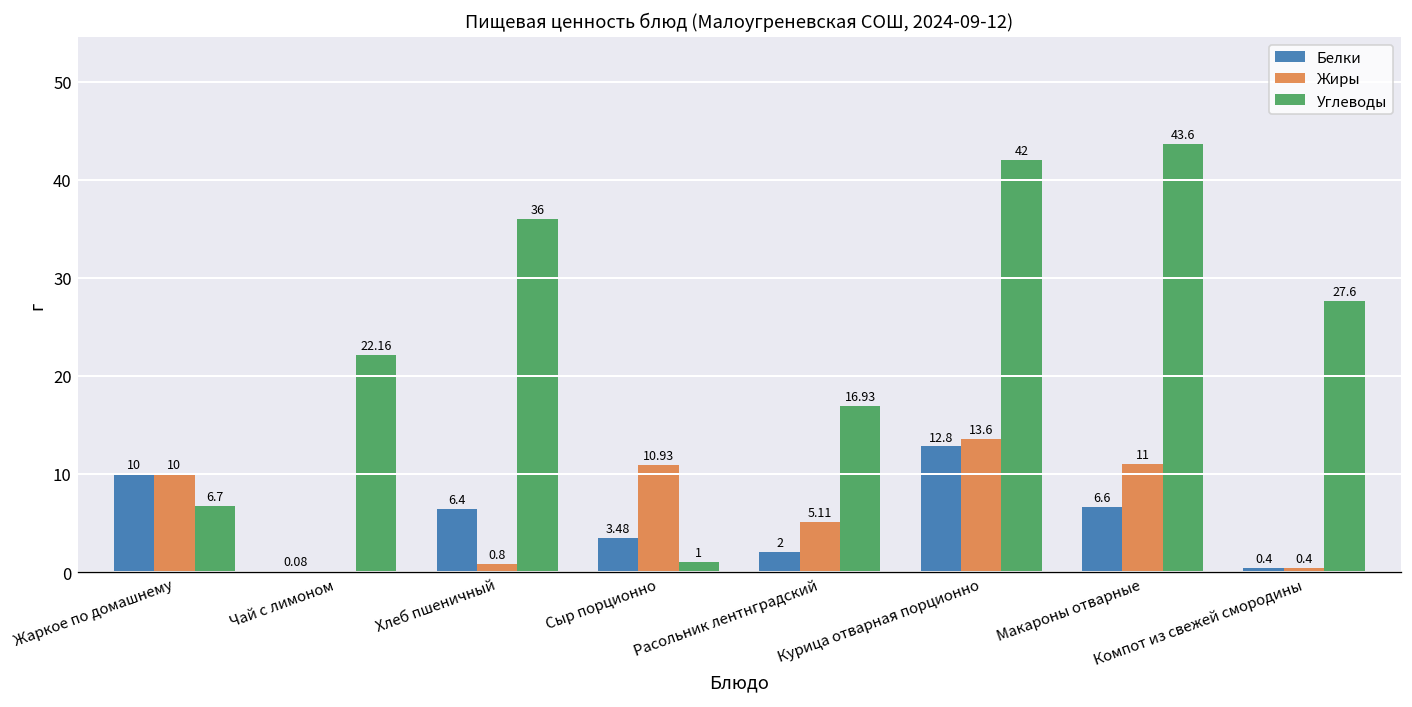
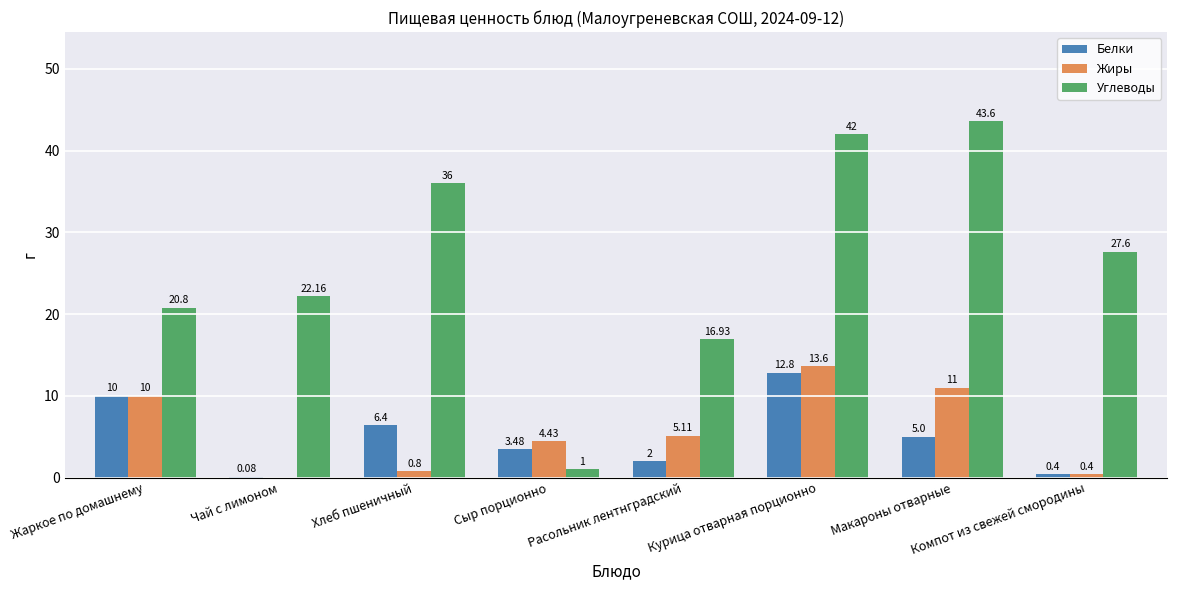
Углеводы, Жаркое по домашнему: 6.7 -> 20.8
Жиры, Сыр порционно: 10.93 -> 4.43
Белки, Макароны отварные: 6.6 -> 5.0
